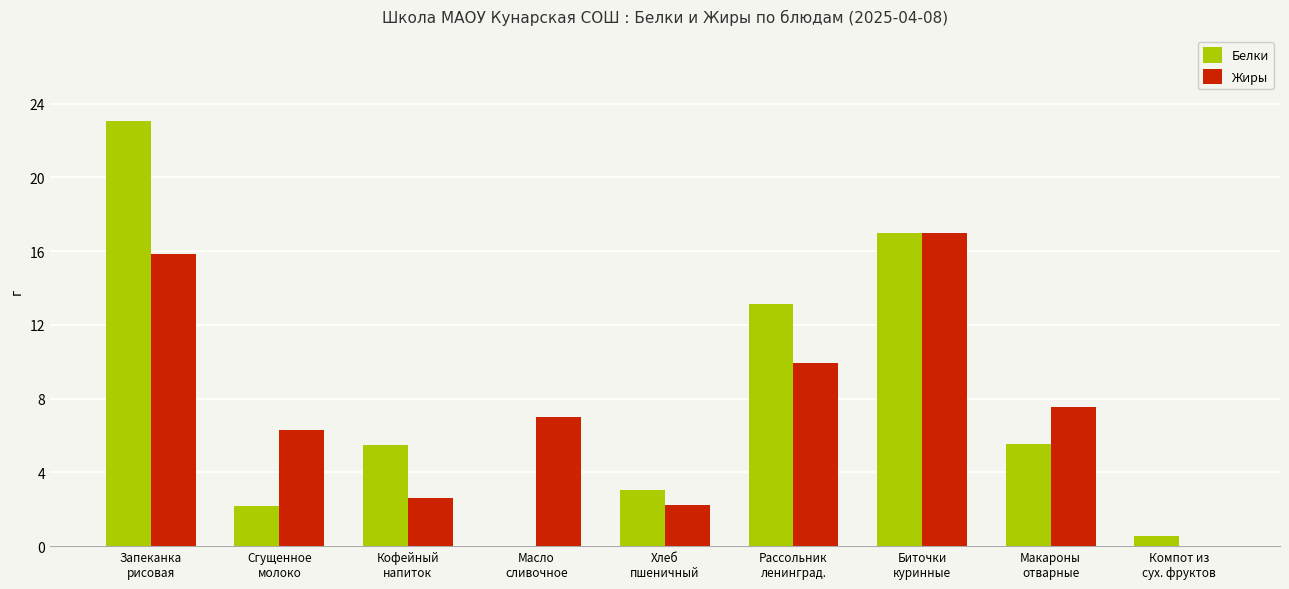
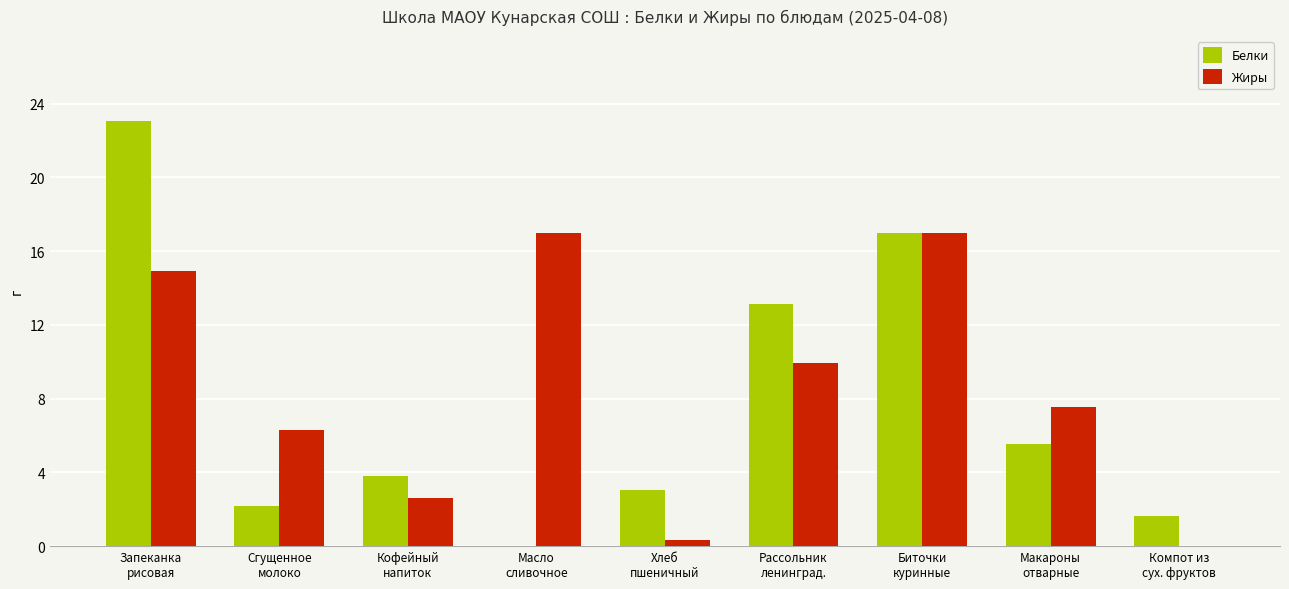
Жиры, Запеканка рисовая: 15.9 -> 14.9
Белки, Кофейный напиток: 5.5 -> 3.8
Жиры, Масло сливочное: 7 -> 17
Жиры, Хлеб пшеничный: 2.2 -> 0.3
Белки, Компот из сух. фруктов: 0.6 -> 1.6
